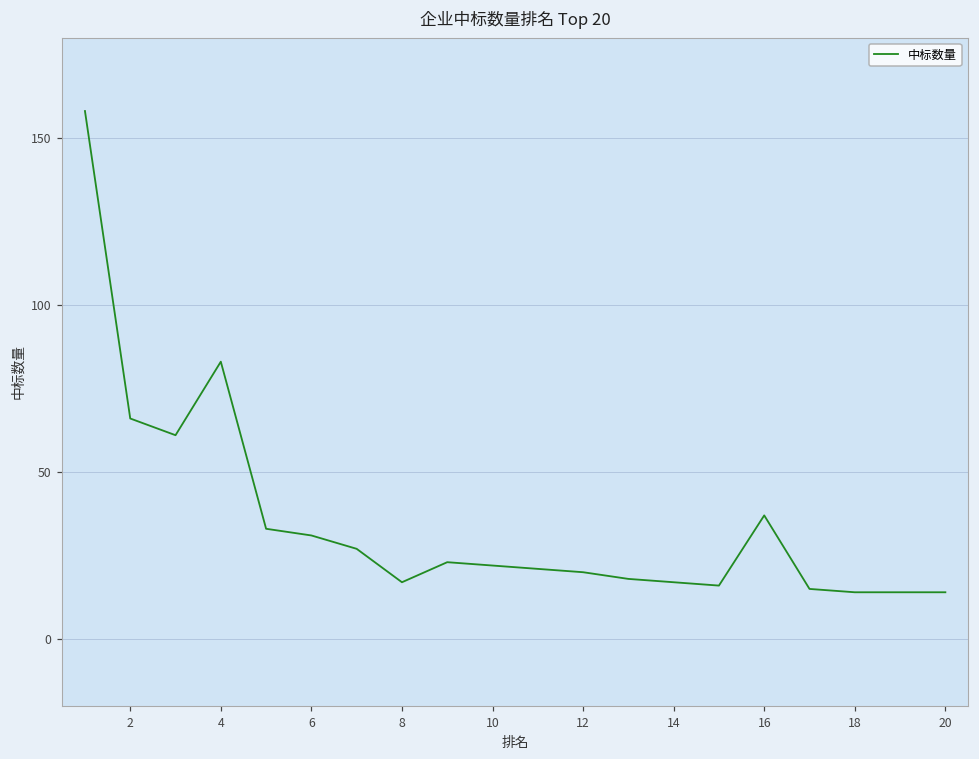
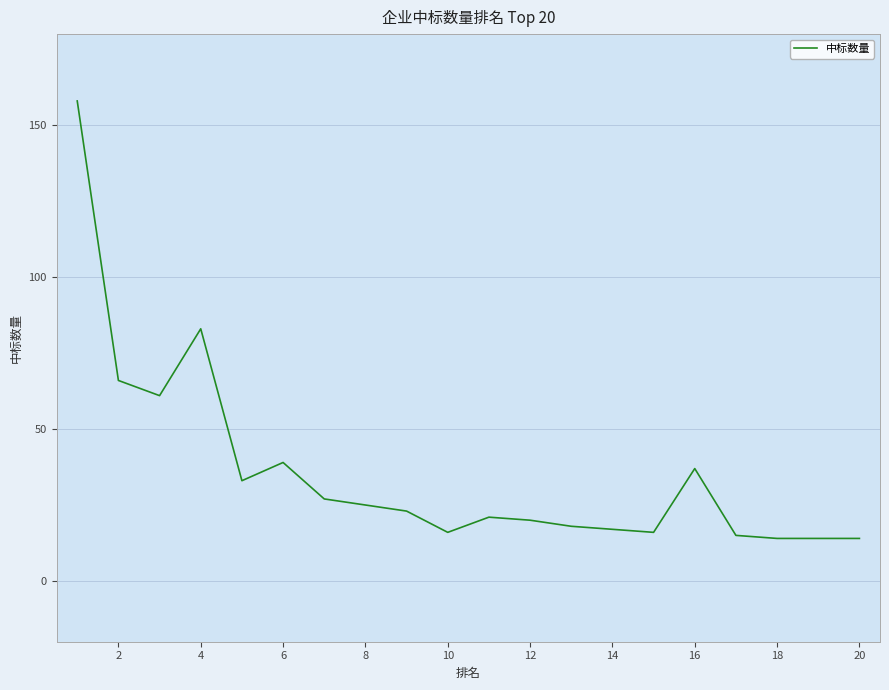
6: 31 -> 39
8: 17 -> 25
10: 22 -> 16
